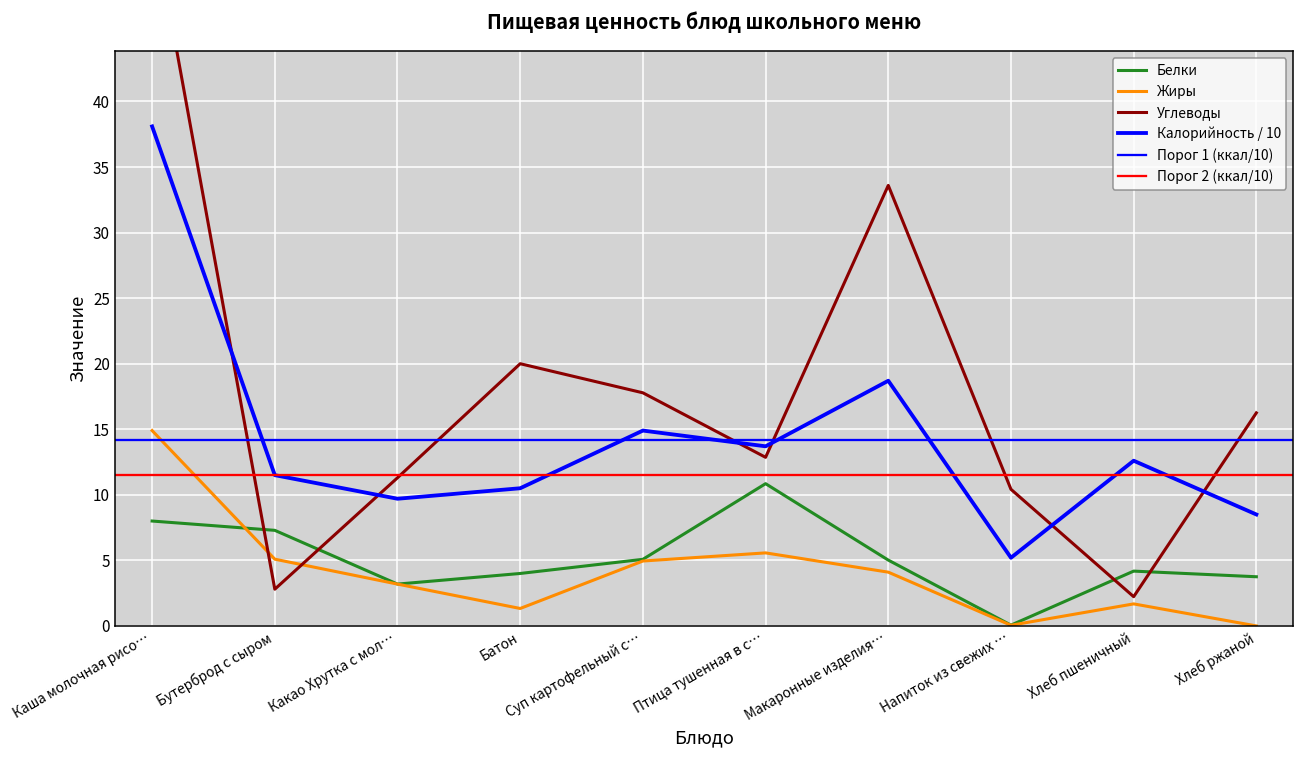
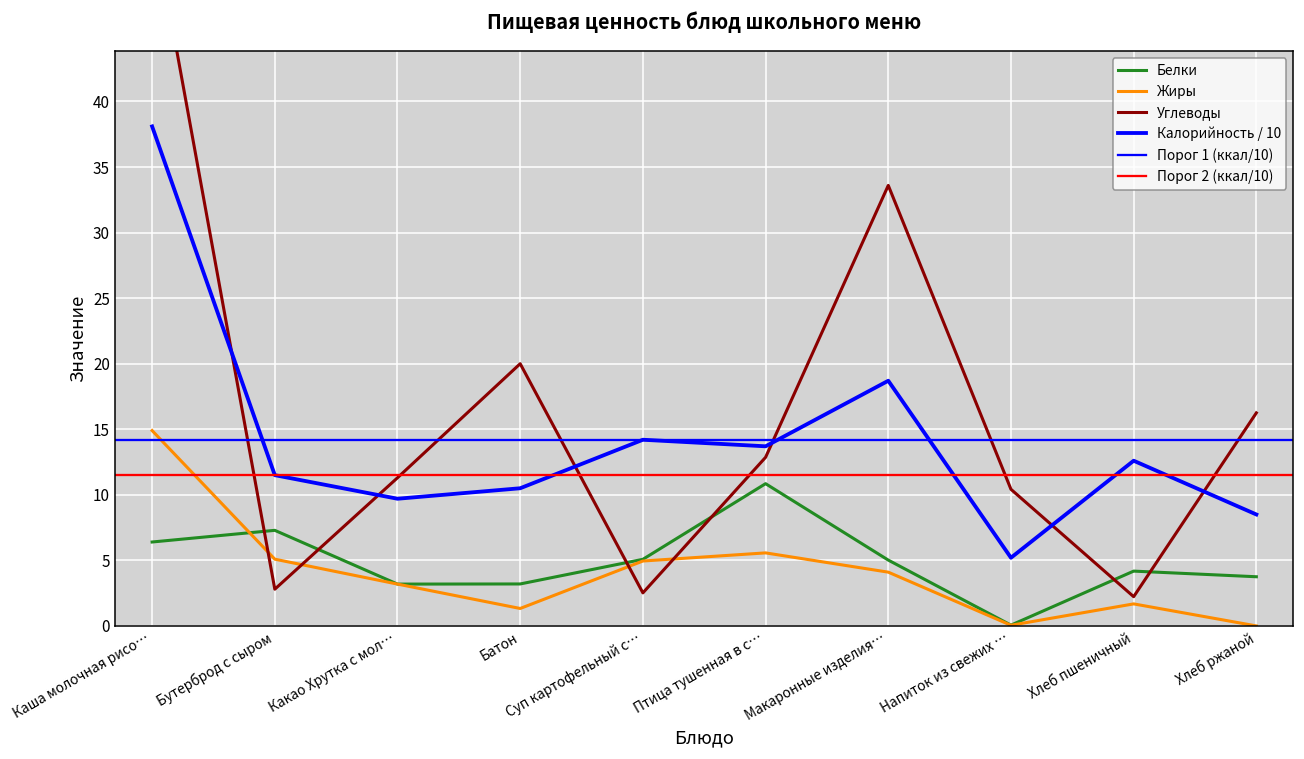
Белки, Каша молочная рисо…: 8.0 -> 6.4
Белки, Батон: 4.0 -> 3.2
Углеводы, Суп картофельный с…: 17.8 -> 2.5
Калорийность / 10, Суп картофельный с…: 14.9 -> 14.2
